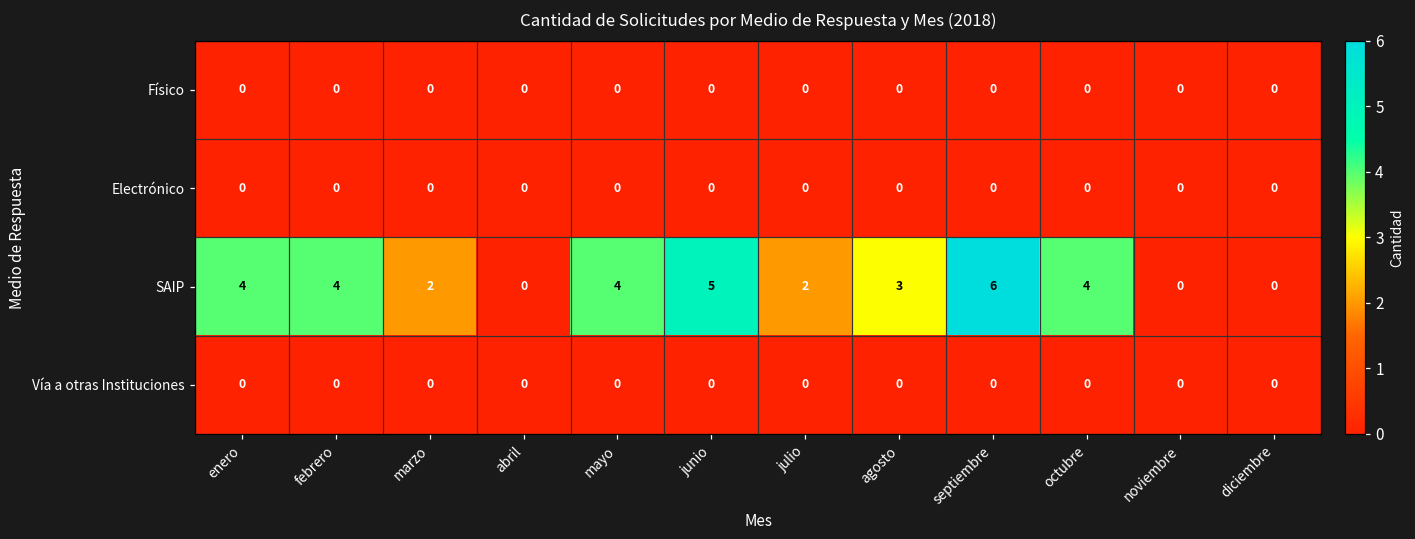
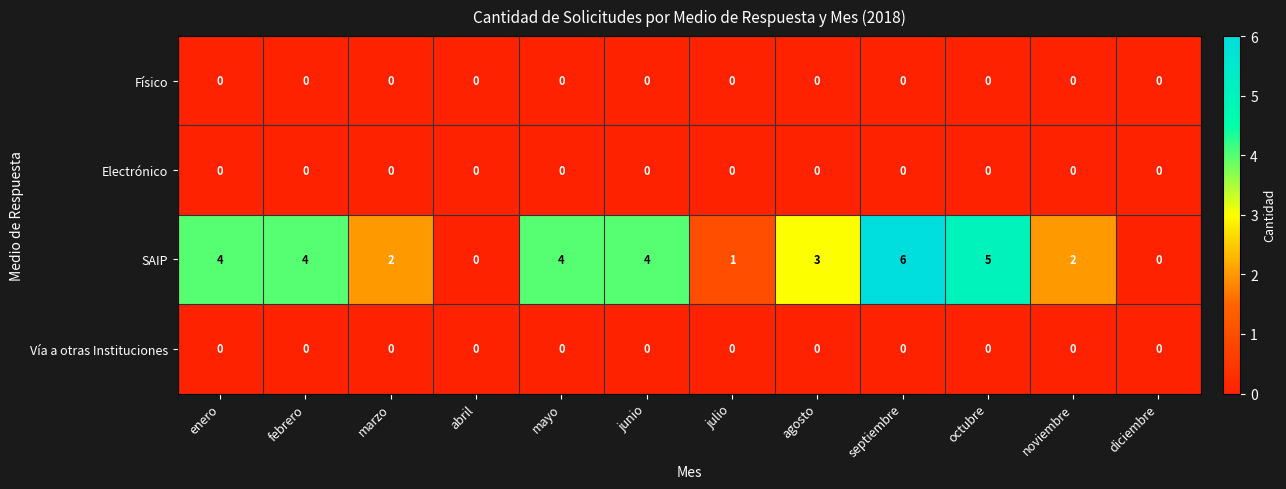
SAIP, junio: 5 -> 4
SAIP, julio: 2 -> 1
SAIP, octubre: 4 -> 5
SAIP, noviembre: 0 -> 2
